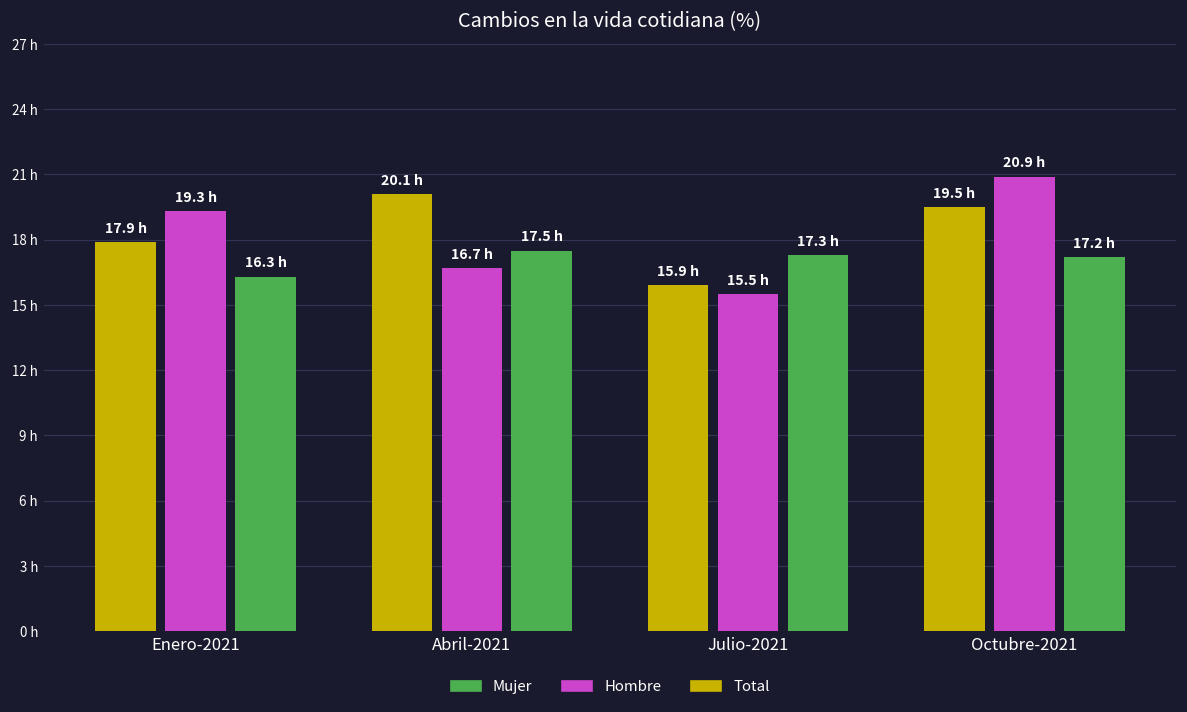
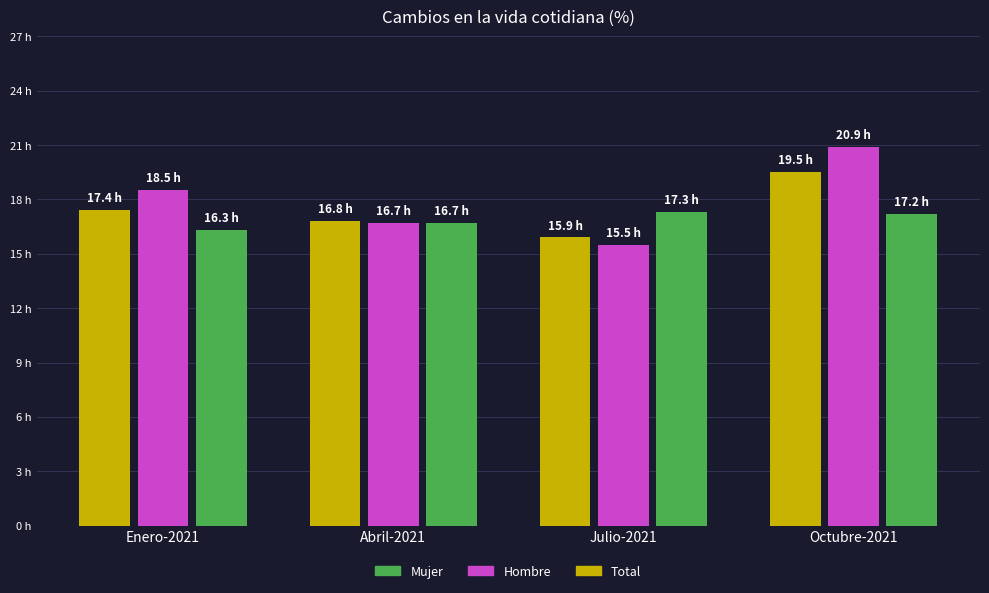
Total, Enero-2021: 17.9 -> 17.4
Hombre, Enero-2021: 19.3 -> 18.5
Total, Abril-2021: 20.1 -> 16.8
Mujer, Abril-2021: 17.5 -> 16.7
